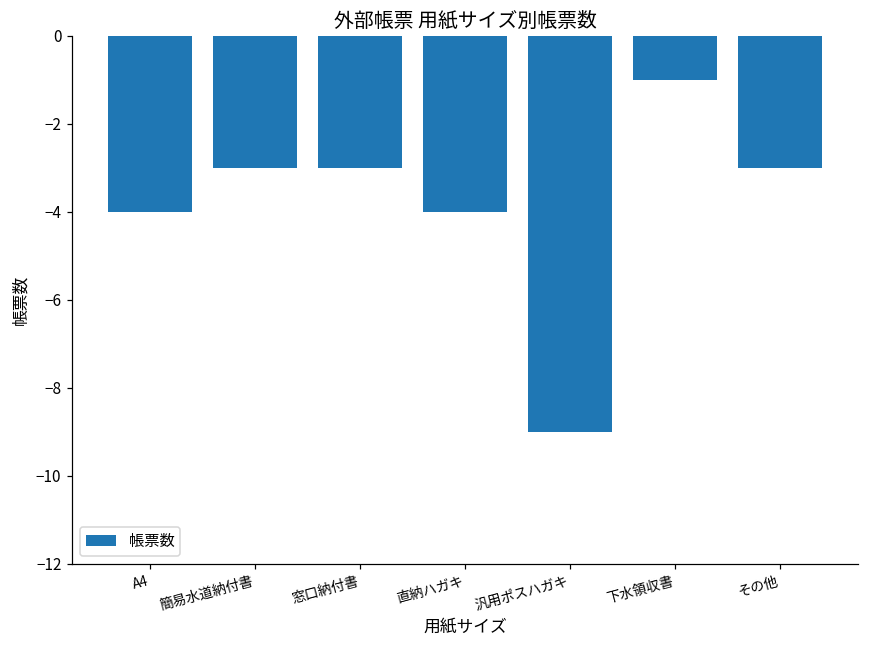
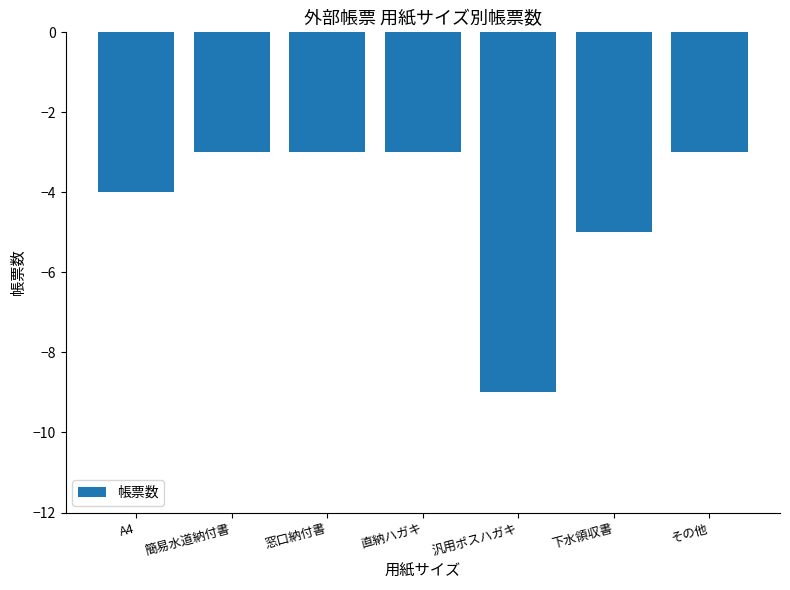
直納ハガキ: -4 -> -3
下水領収書: -1 -> -5
